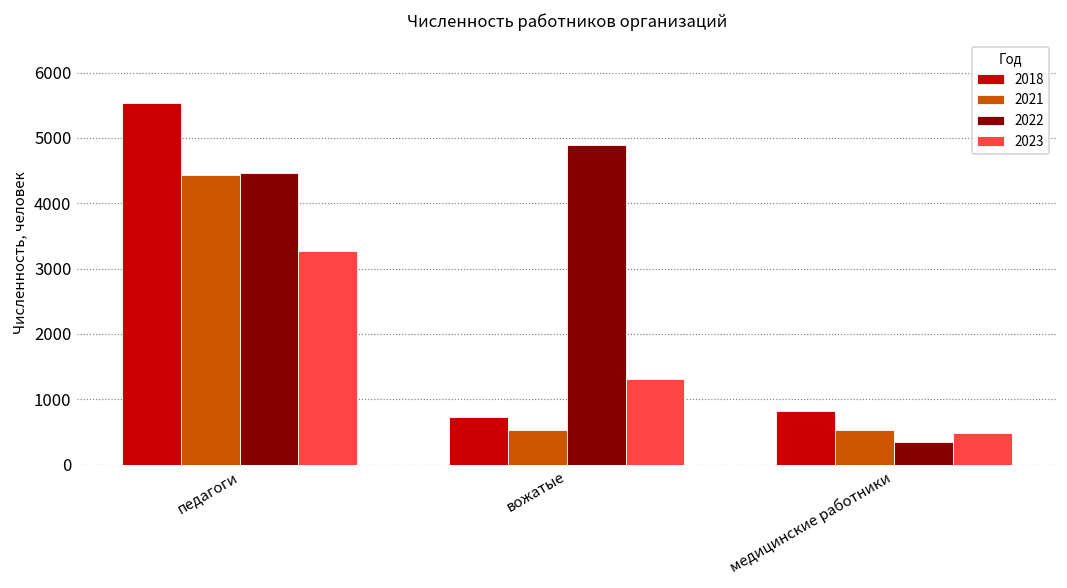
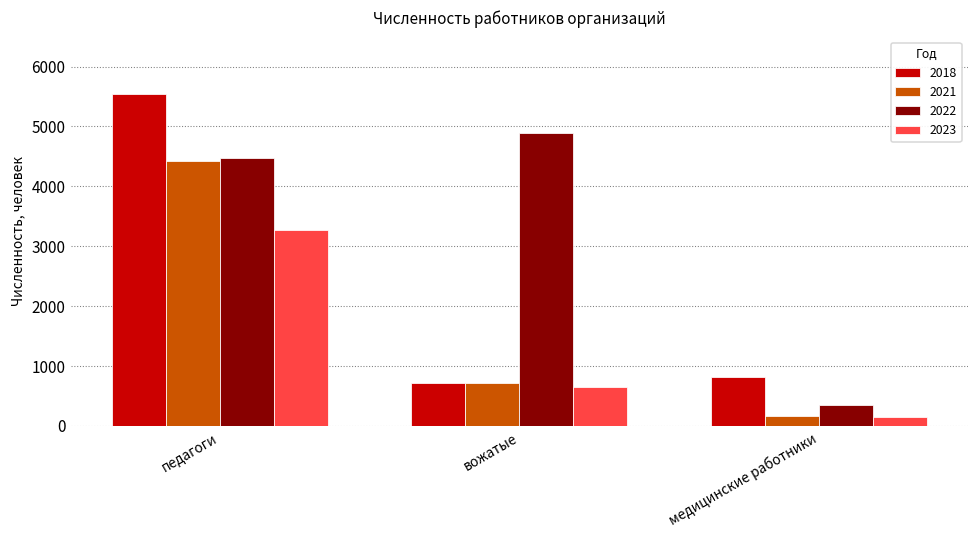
2021, вожатые: 500 -> 700
2023, вожатые: 1300 -> 700
2021, медицинские работники: 500 -> 200
2023, медицинские работники: 500 -> 200
